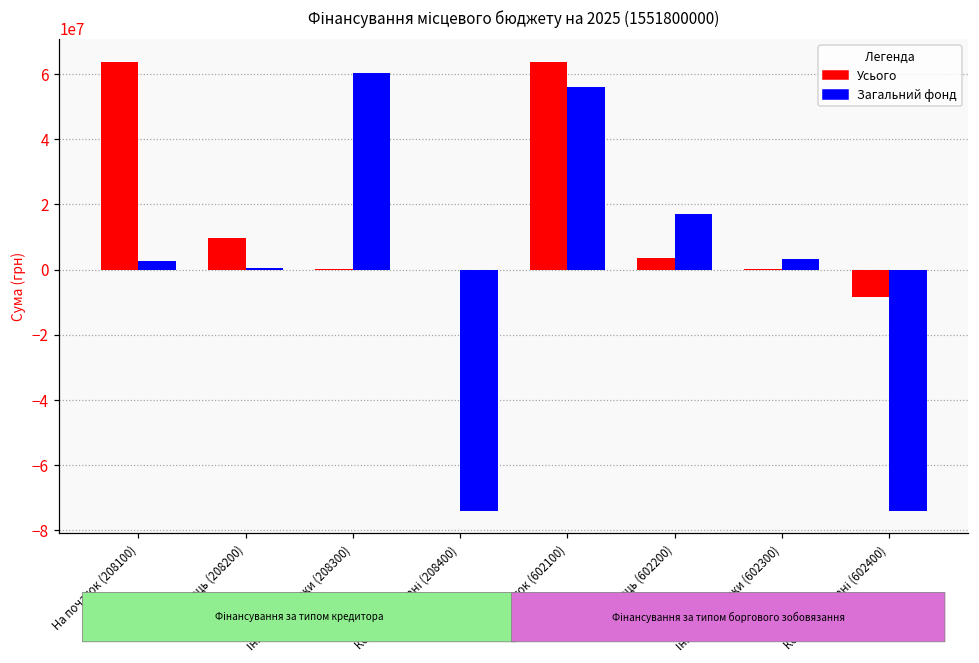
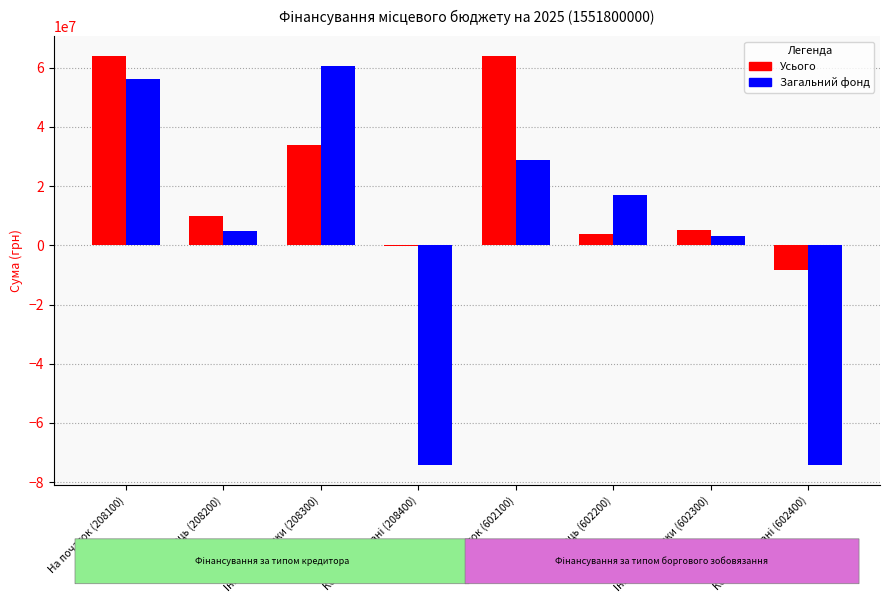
Загальний фонд, На початок (208100): 3000000 -> 56000000
Загальний фонд, На кінець (208200): 1000000 -> 5000000
Усього, Інші розрахунки (208300): 0 -> 34000000
Загальний фонд, На початок (602100): 56000000 -> 29000000
Усього, Інші розрахунки (602300): 0 -> 5000000
